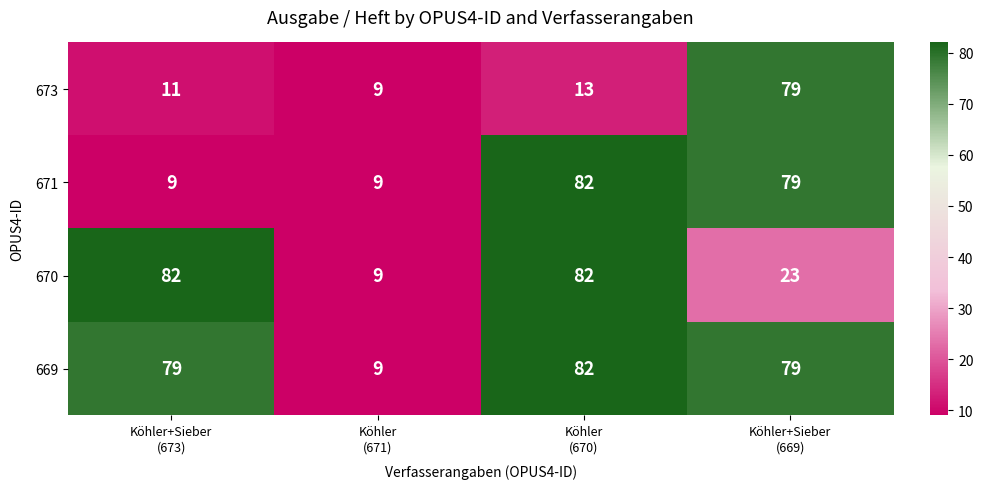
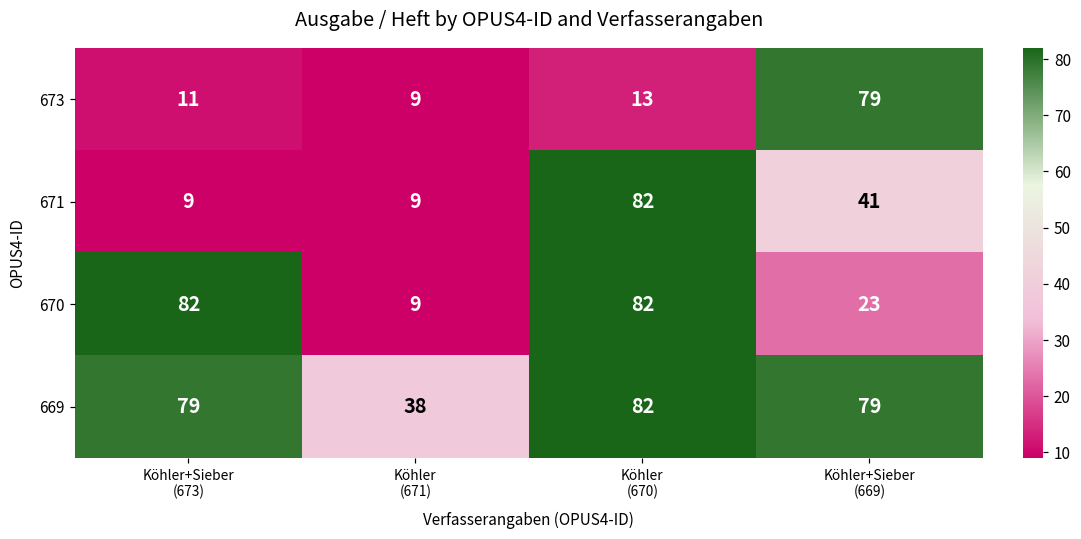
671, Köhler+Sieber (669): 79 -> 41
669, Köhler (671): 9 -> 38
